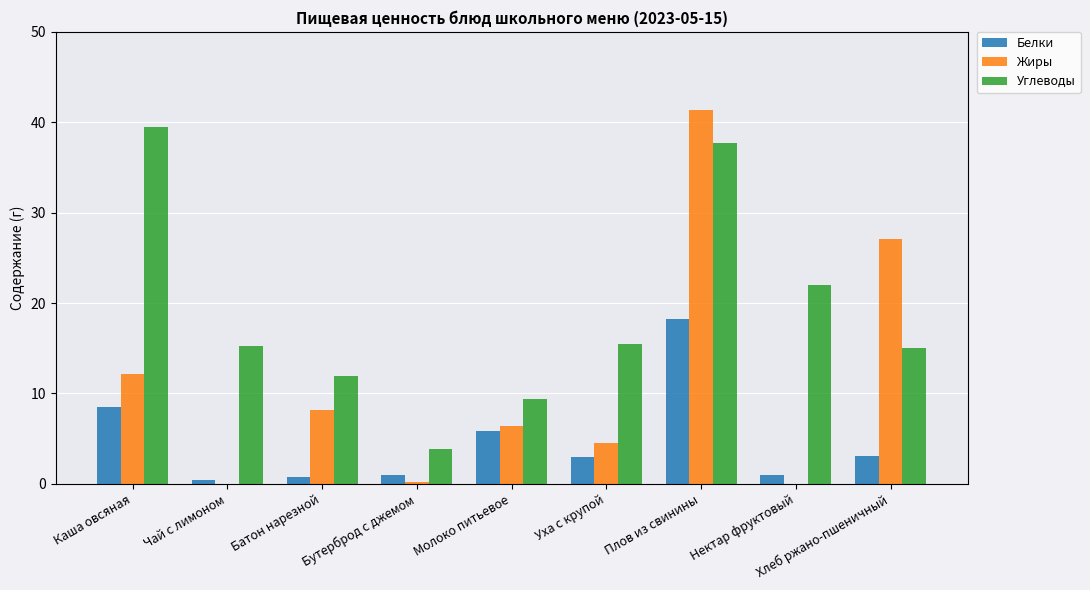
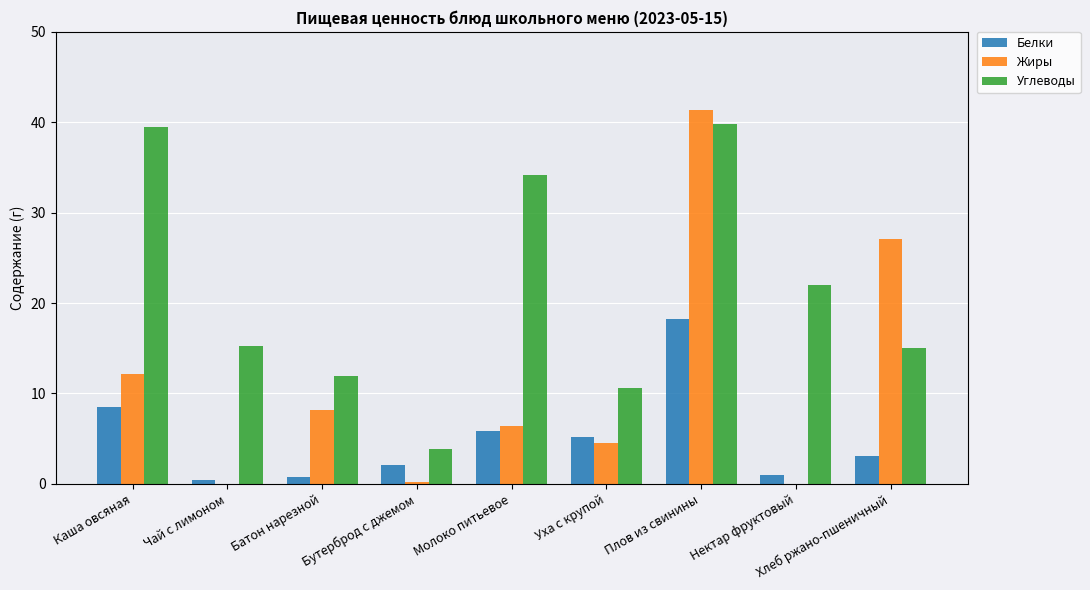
Белки, Бутерброд с джемом: 1 -> 2
Углеводы, Молоко питьевое: 9 -> 34
Белки, Уха с крупой: 3 -> 5
Углеводы, Уха с крупой: 16 -> 11
Углеводы, Плов из свинины: 38 -> 40
